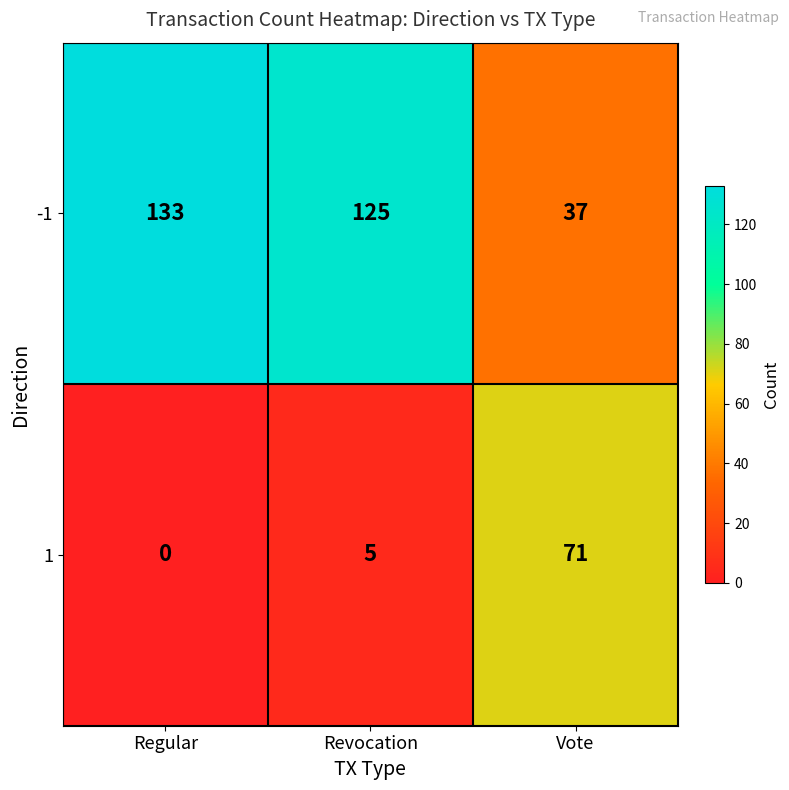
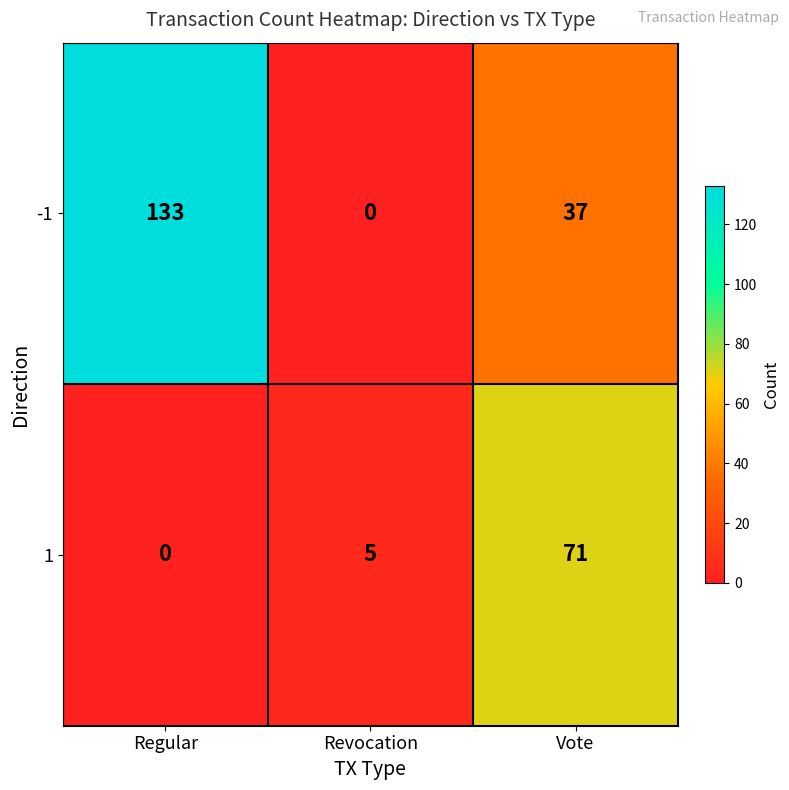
-1, Revocation: 125 -> 0
